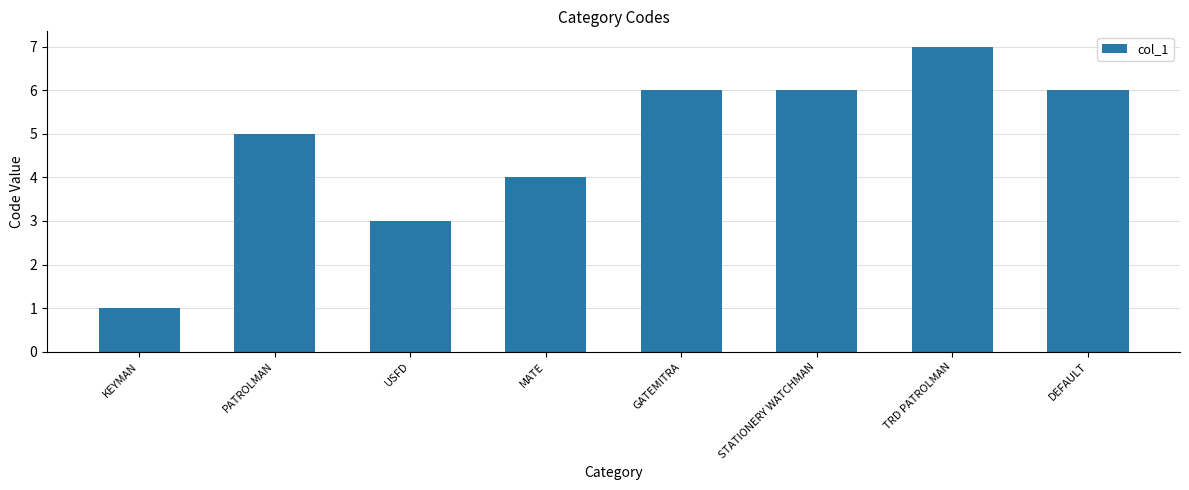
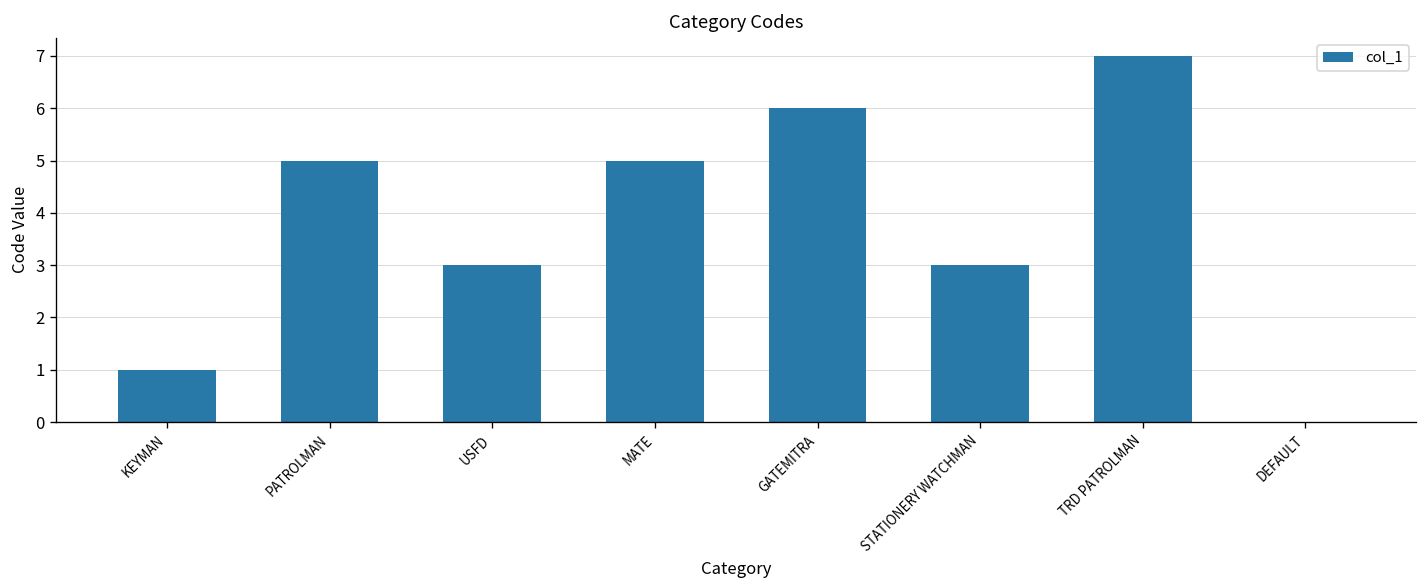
MATE: 4 -> 5
STATIONERY WATCHMAN: 6 -> 3
DEFAULT: 6 -> 0
